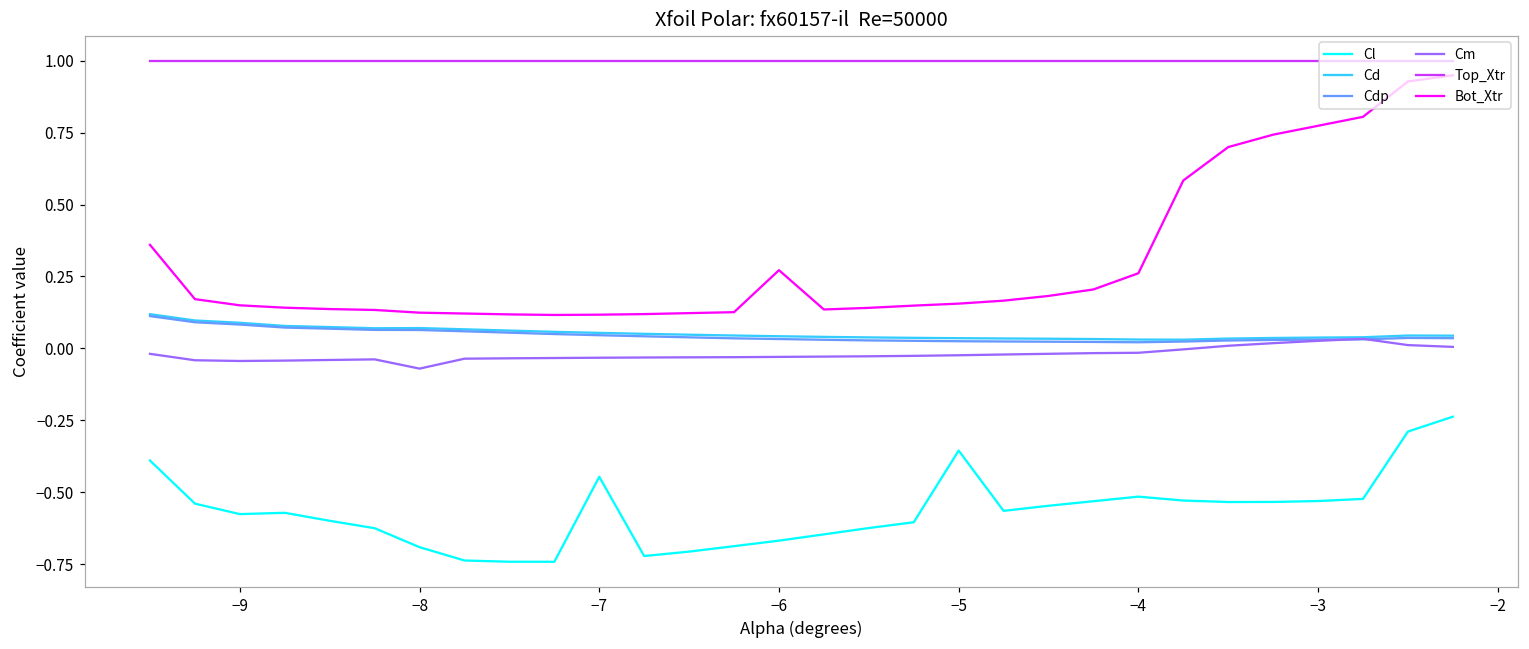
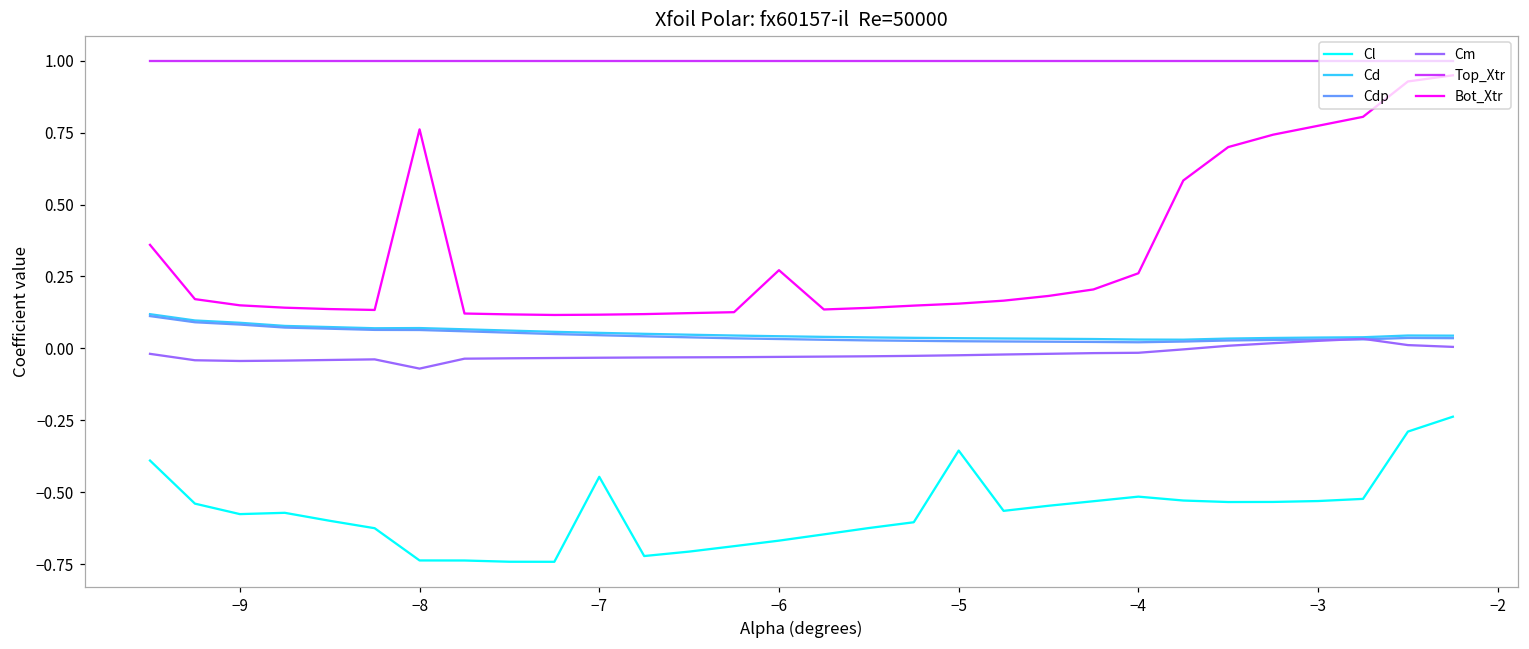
Cl, −8: -0.69 -> -0.74
Bot_Xtr, −8: 0.12 -> 0.76
